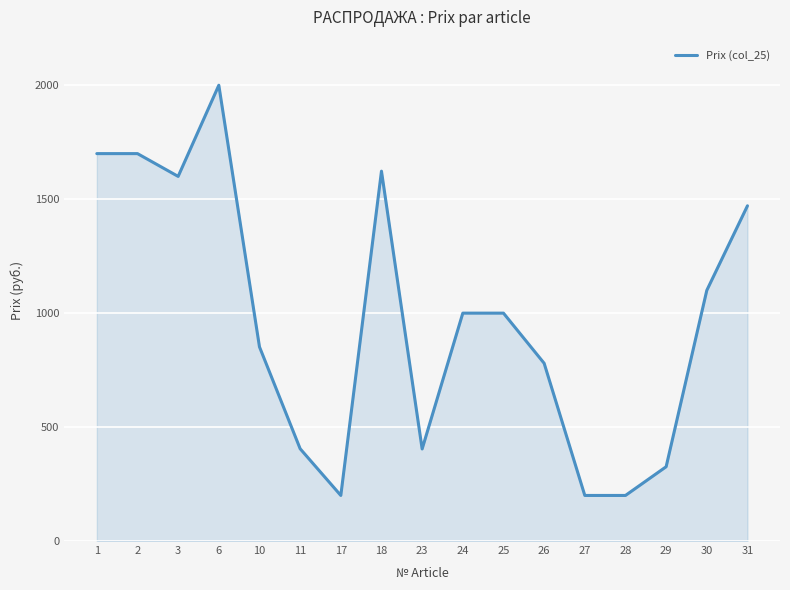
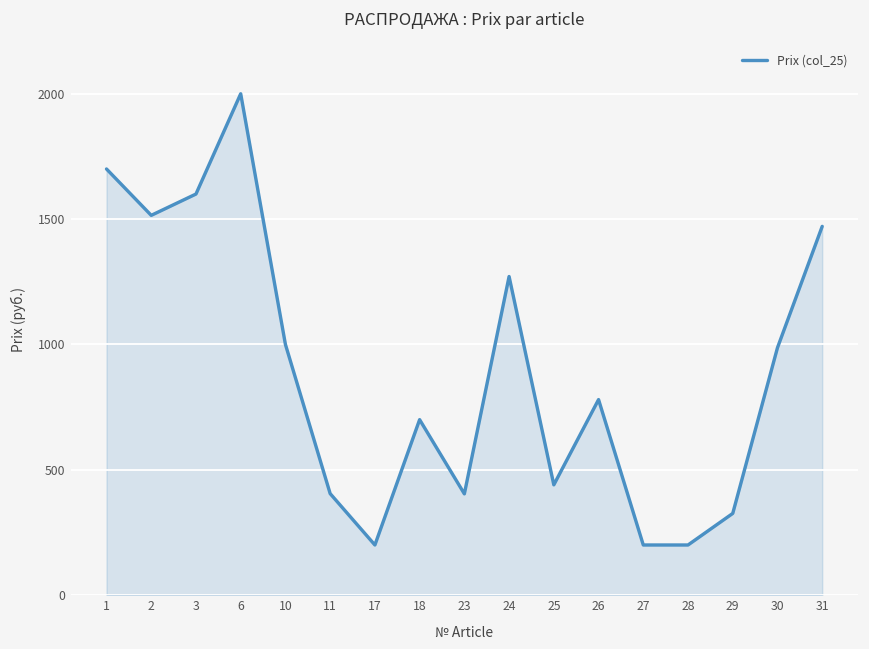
2: 1700 -> 1520
10: 850 -> 1000
18: 1620 -> 700
24: 1000 -> 1270
25: 1000 -> 440
30: 1100 -> 990
